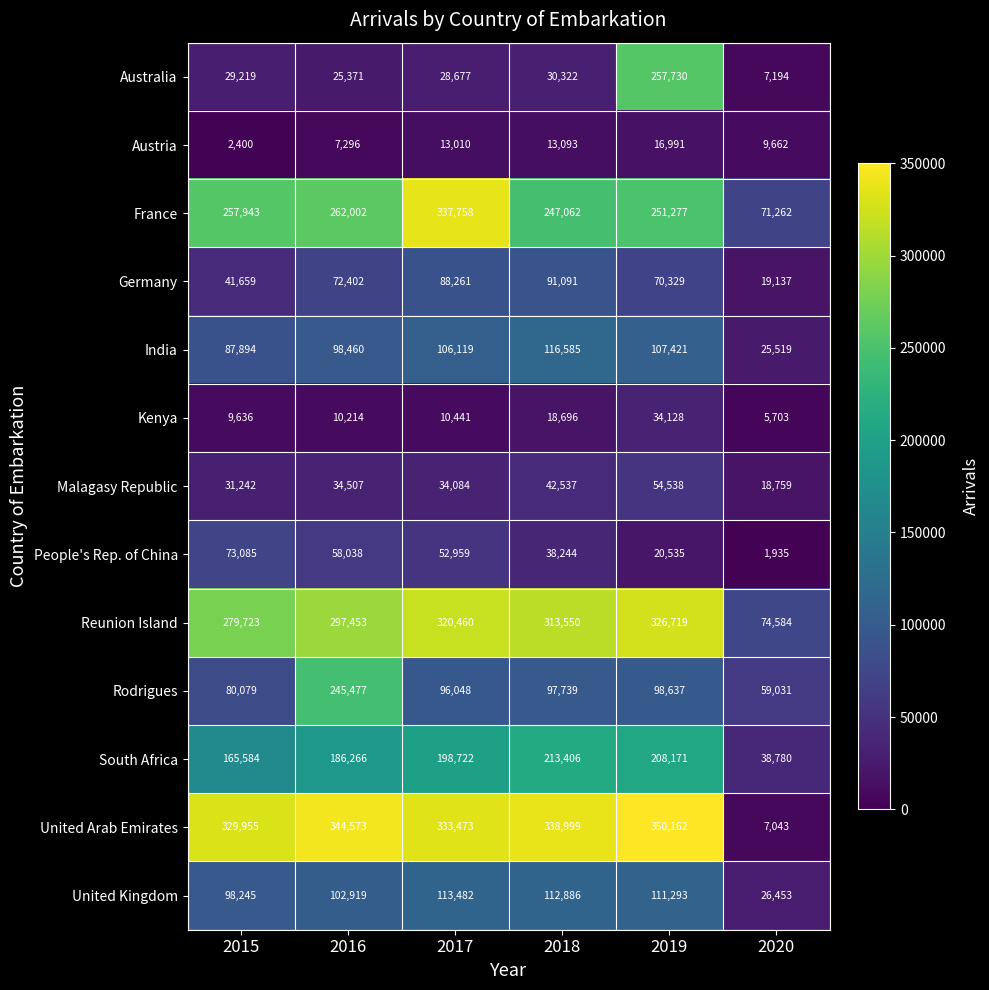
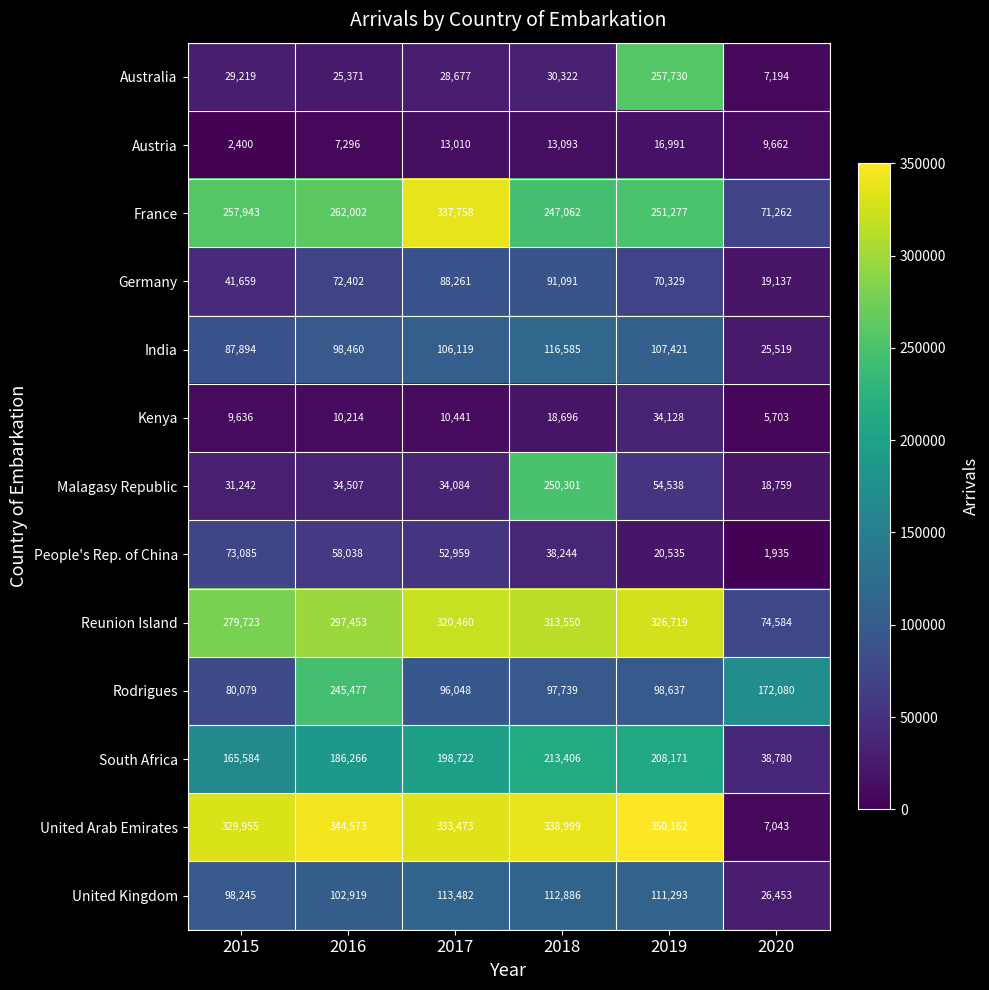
Malagasy Republic, 2018: 42,537 -> 250,301
Rodrigues, 2020: 59,031 -> 172,080
